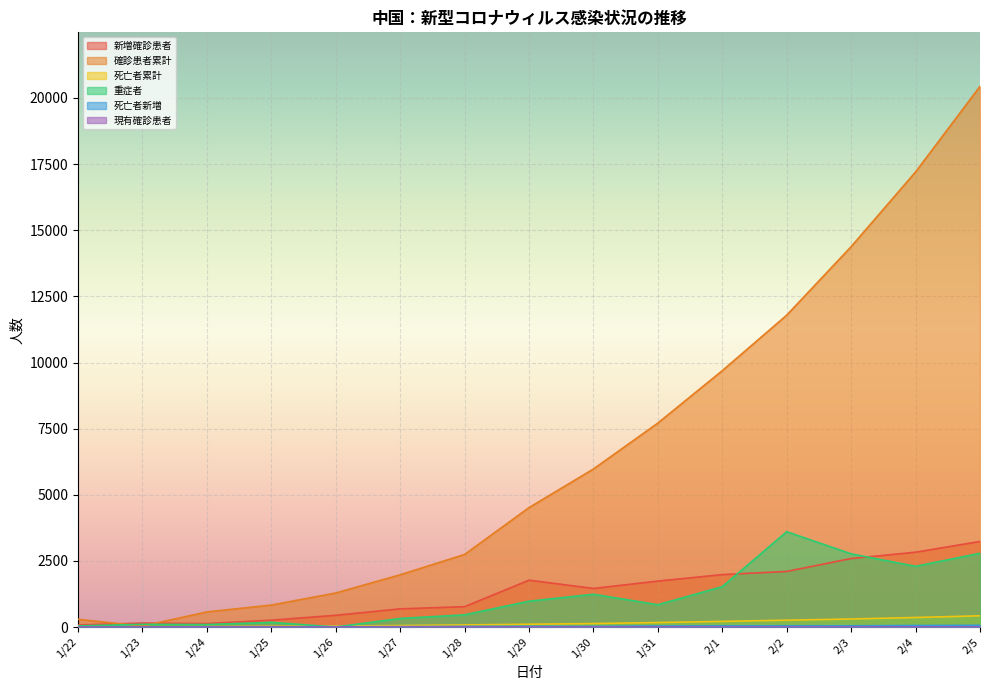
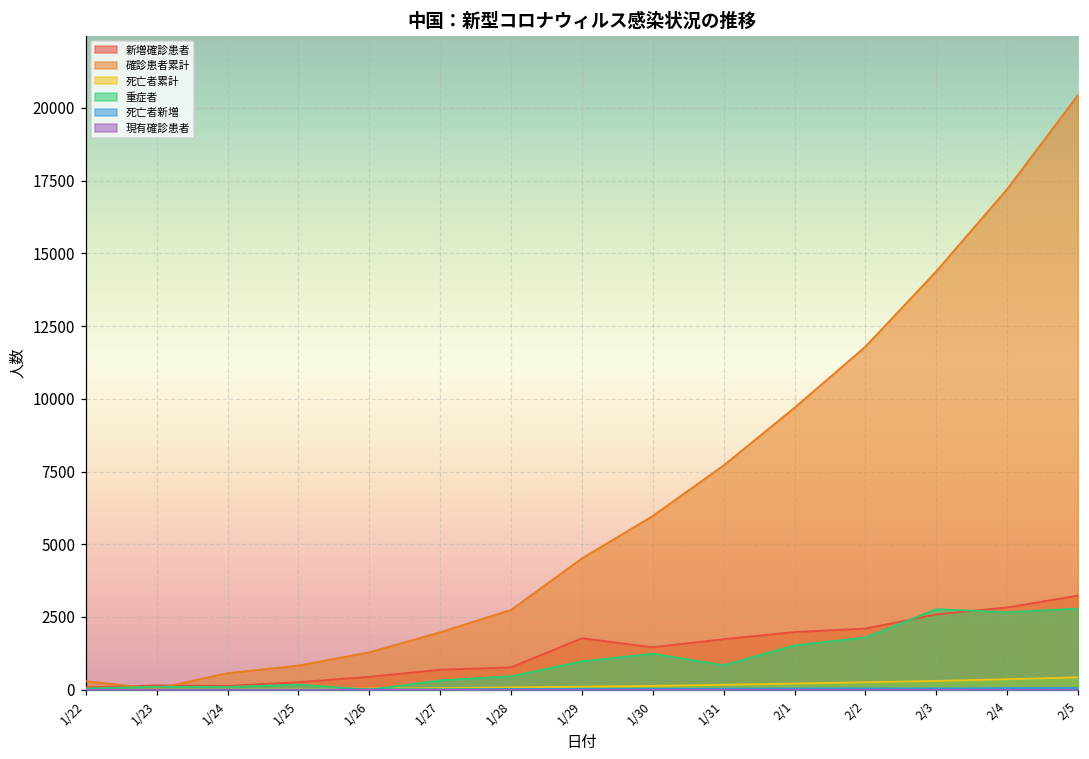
重症者, 2/2: 3600 -> 1800
重症者, 2/4: 2300 -> 2700
